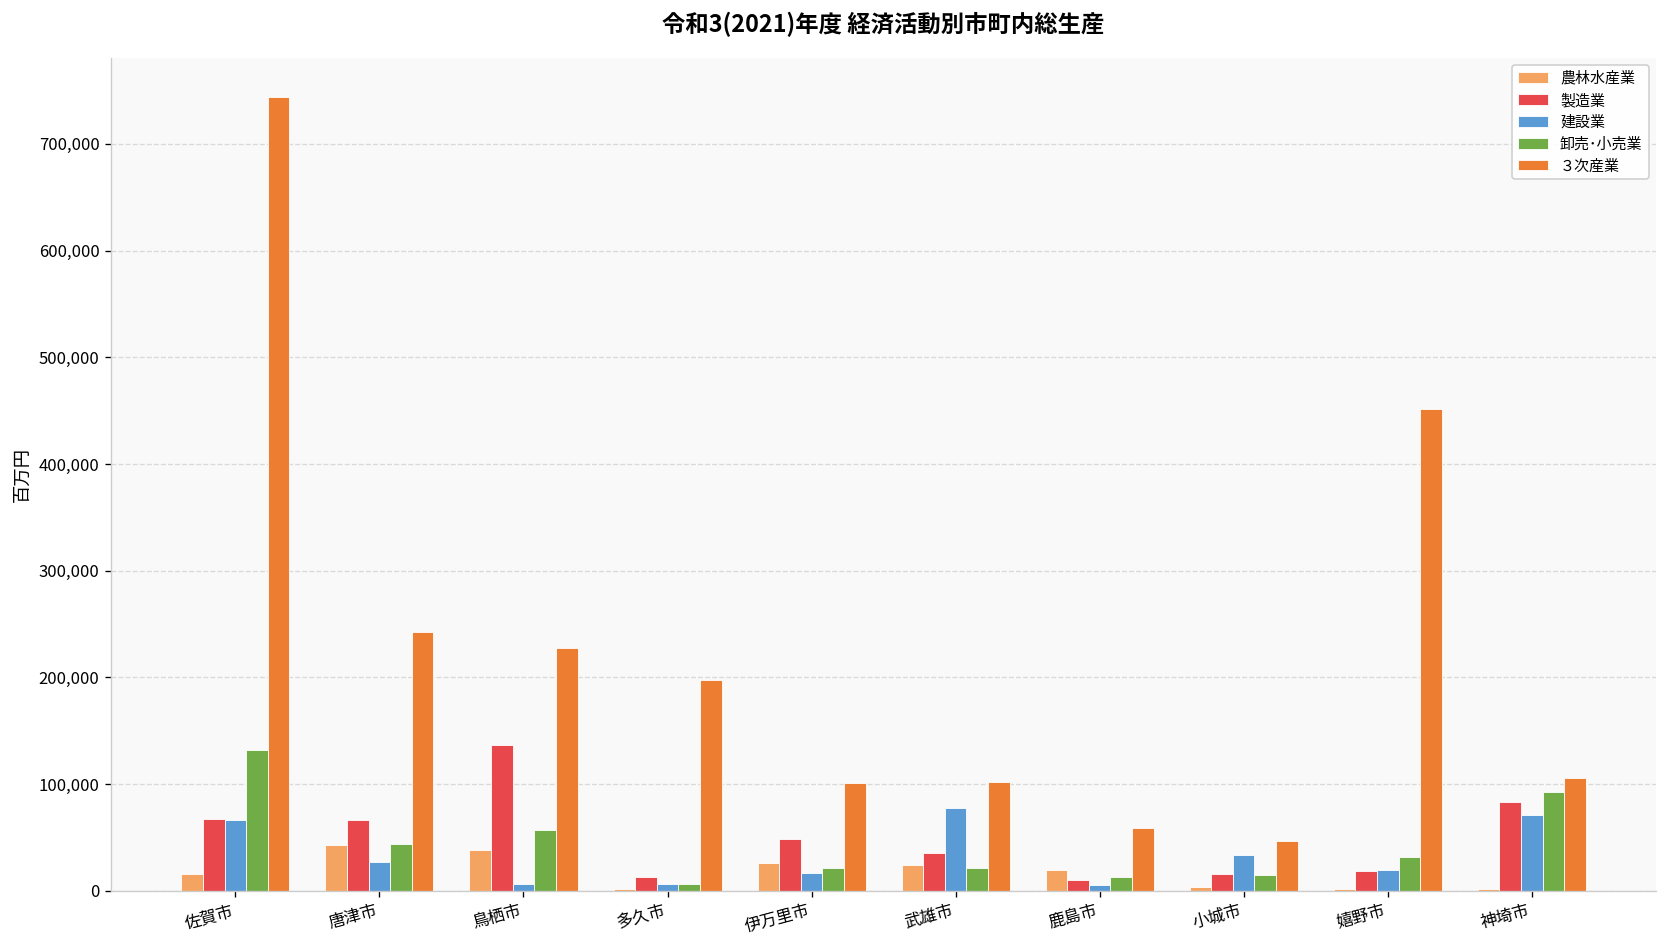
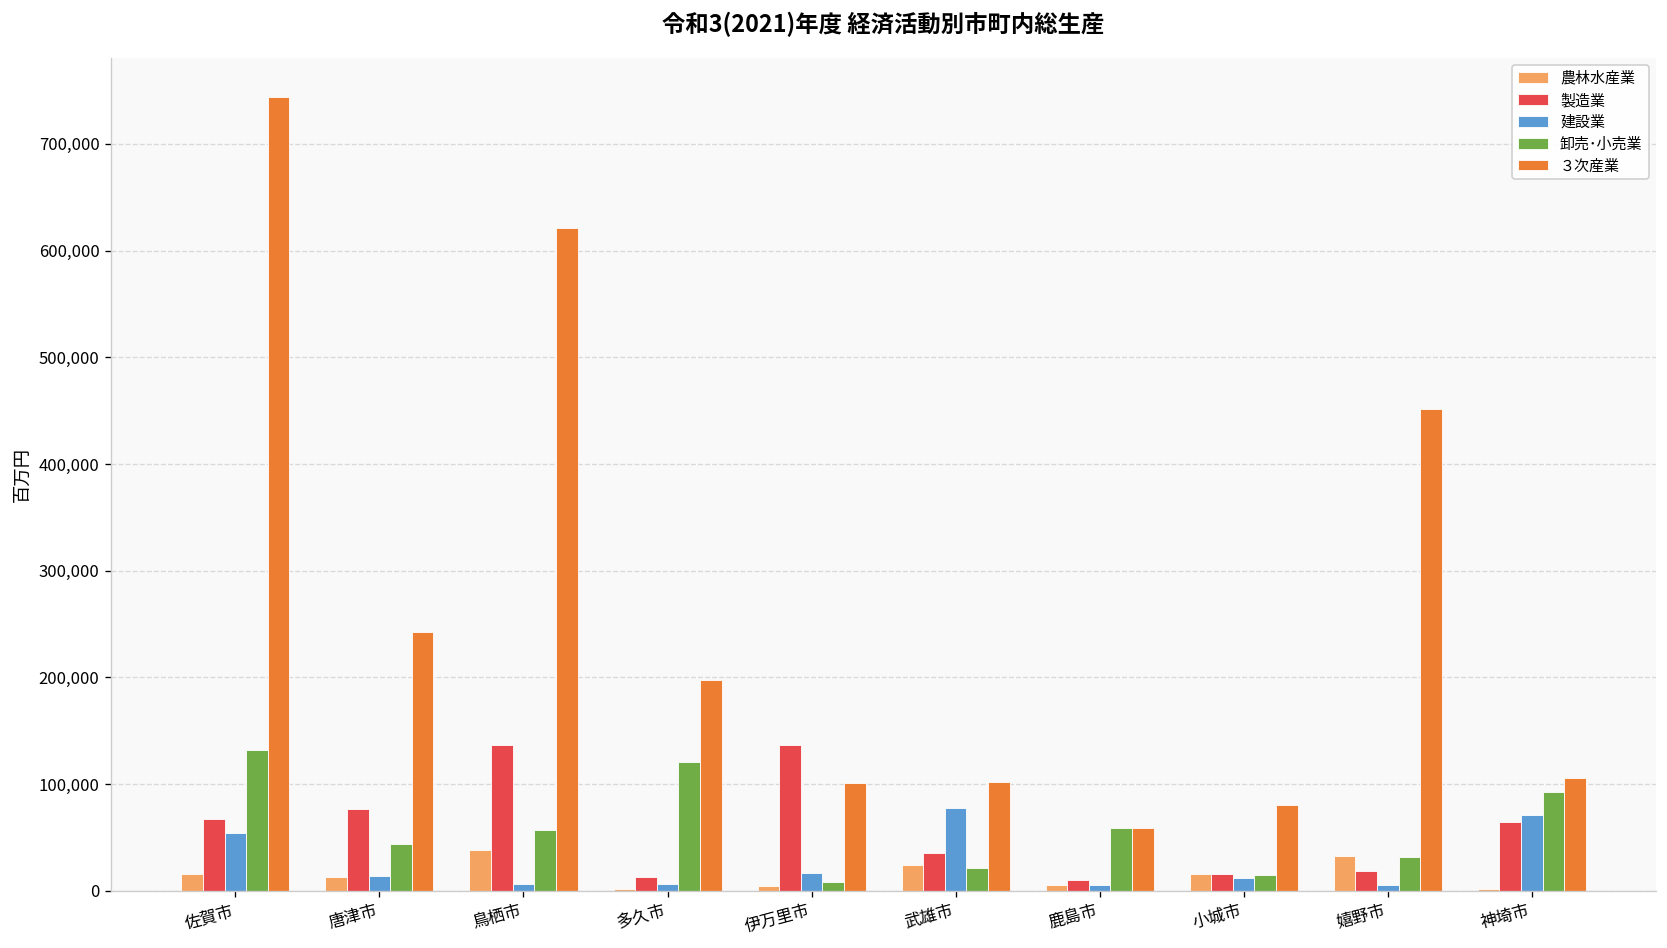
建設業, 佐賀市: 70,000 -> 50,000
農林水産業, 唐津市: 40,000 -> 10,000
製造業, 唐津市: 70,000 -> 80,000
建設業, 唐津市: 30,000 -> 10,000
３次産業, 鳥栖市: 230,000 -> 620,000
卸売･小売業, 多久市: 10,000 -> 120,000
農林水産業, 伊万里市: 30,000 -> 0
製造業, 伊万里市: 50,000 -> 140,000
卸売･小売業, 伊万里市: 20,000 -> 10,000
農林水産業, 鹿島市: 20,000 -> 10,000
卸売･小売業, 鹿島市: 10,000 -> 60,000
農林水産業, 小城市: 0 -> 20,000
建設業, 小城市: 30,000 -> 10,000
３次産業, 小城市: 50,000 -> 80,000
農林水産業, 嬉野市: 0 -> 30,000
建設業, 嬉野市: 20,000 -> 10,000
製造業, 神埼市: 80,000 -> 60,000
